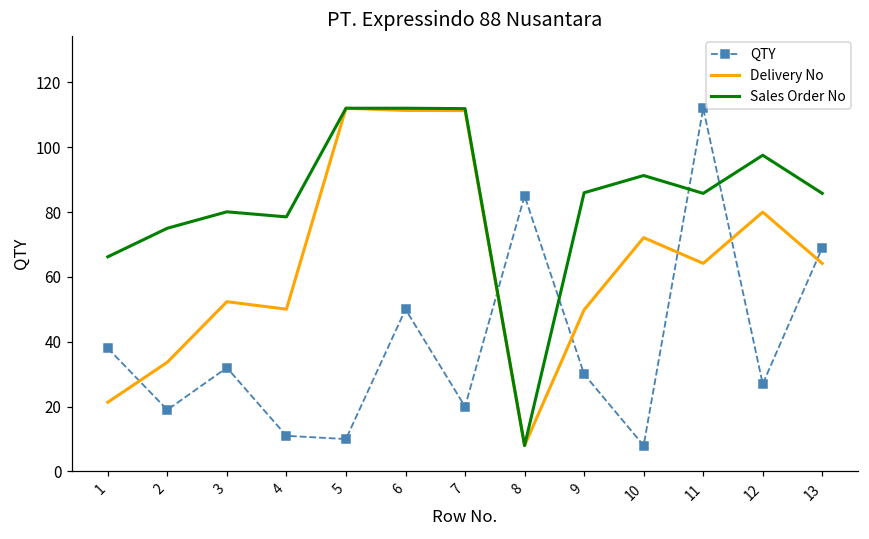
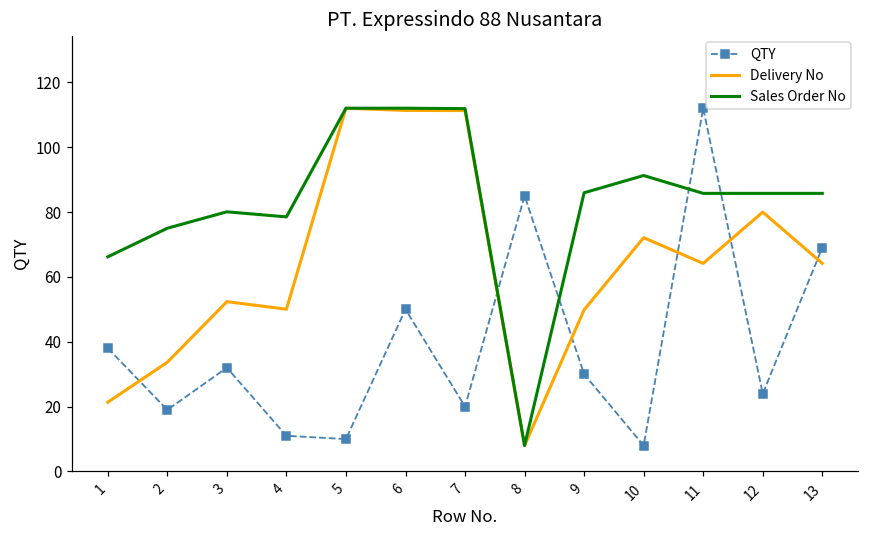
QTY, 12: 27 -> 24
Sales Order No, 12: 98 -> 86
